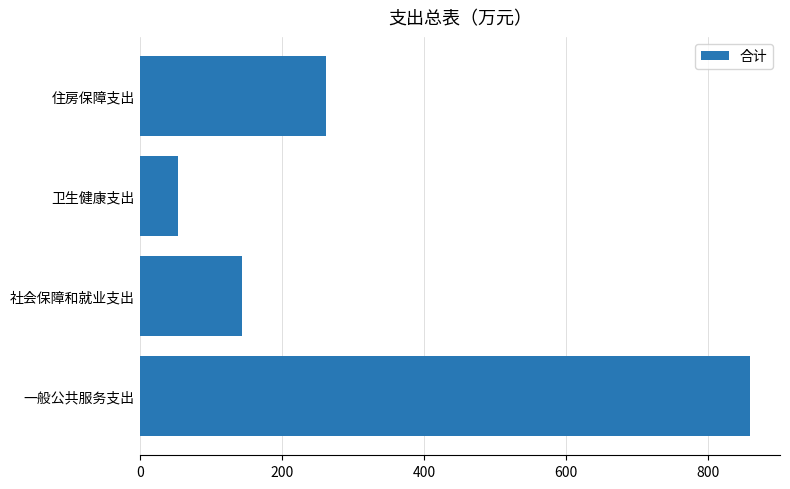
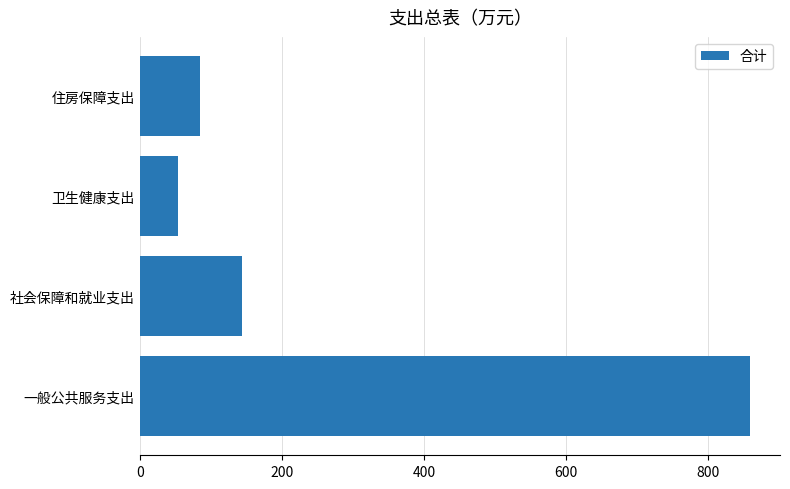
住房保障支出: 260 -> 90
